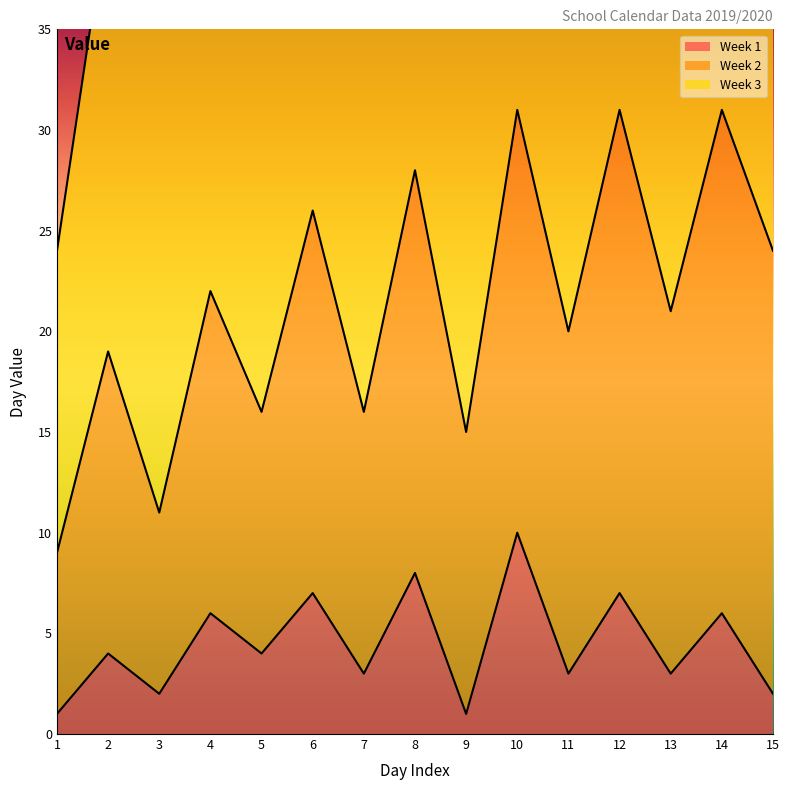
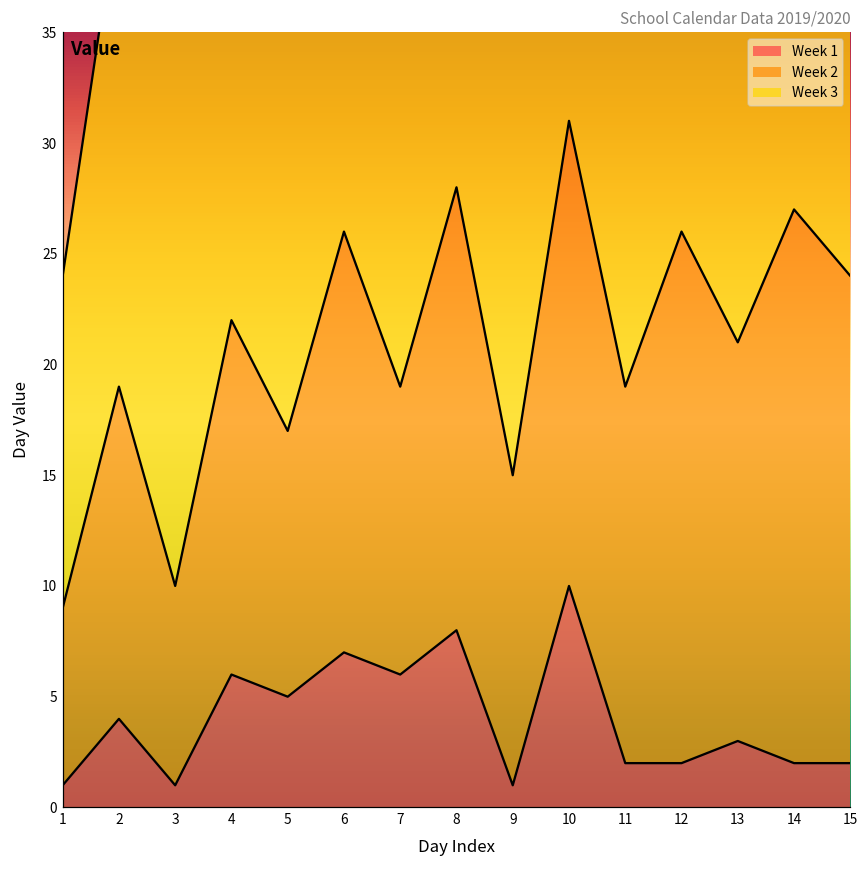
Week 1, 3: 2 -> 1
Week 1, 5: 4 -> 5
Week 1, 7: 3 -> 6
Week 1, 11: 3 -> 2
Week 1, 12: 7 -> 2
Week 1, 14: 6 -> 2
